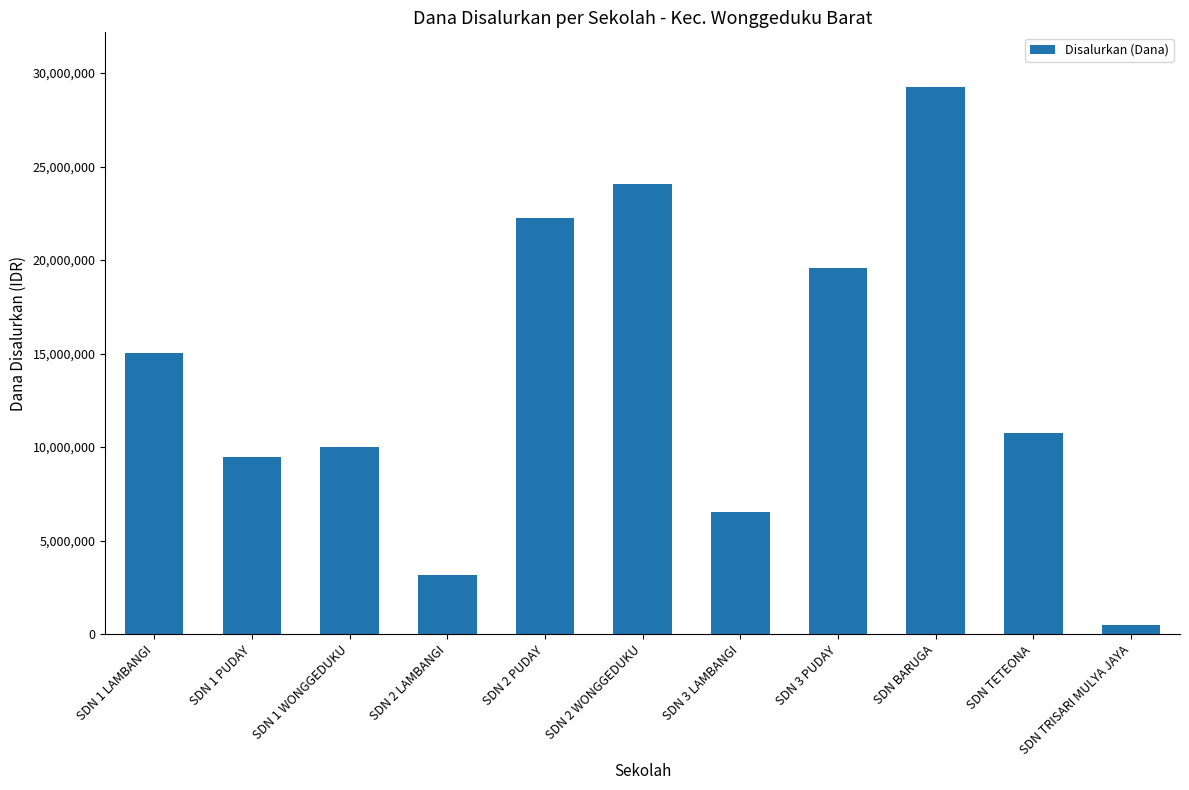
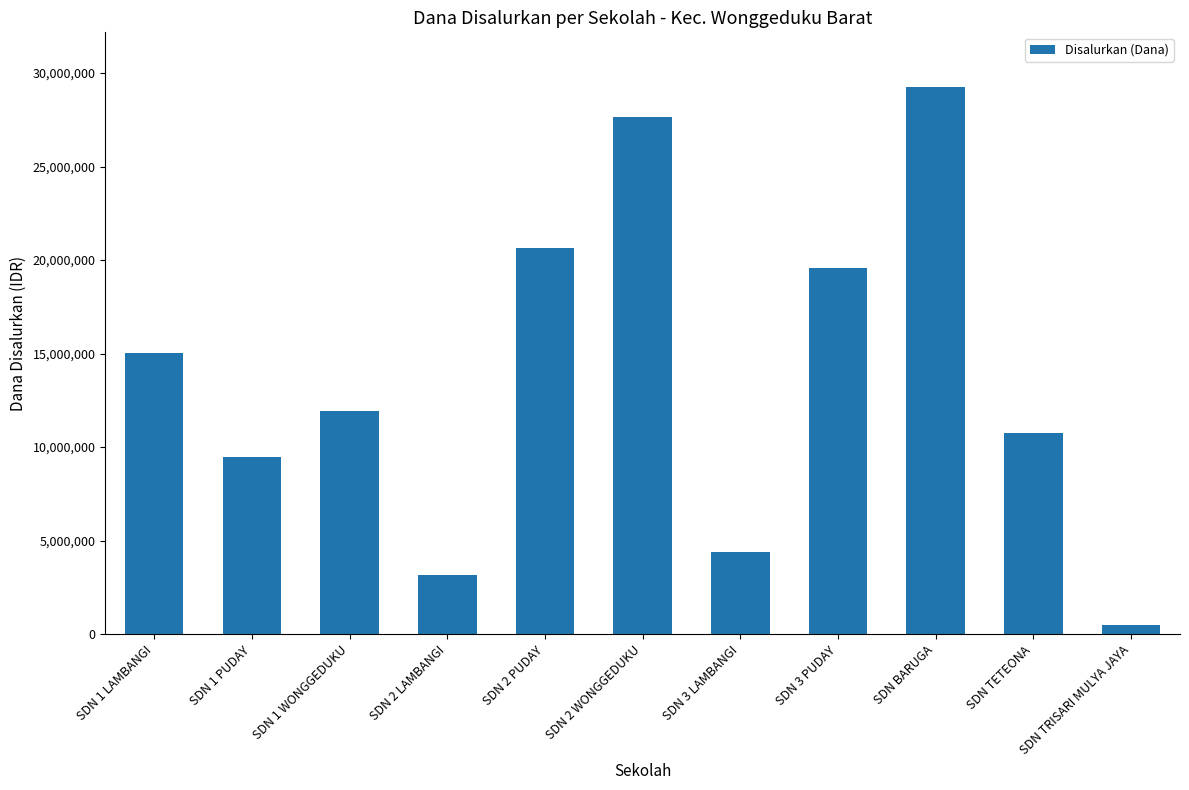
SDN 1 WONGGEDUKU: 10,000,000 -> 11,900,000
SDN 2 PUDAY: 22,300,000 -> 20,600,000
SDN 2 WONGGEDUKU: 24,100,000 -> 27,700,000
SDN 3 LAMBANGI: 6,500,000 -> 4,400,000
